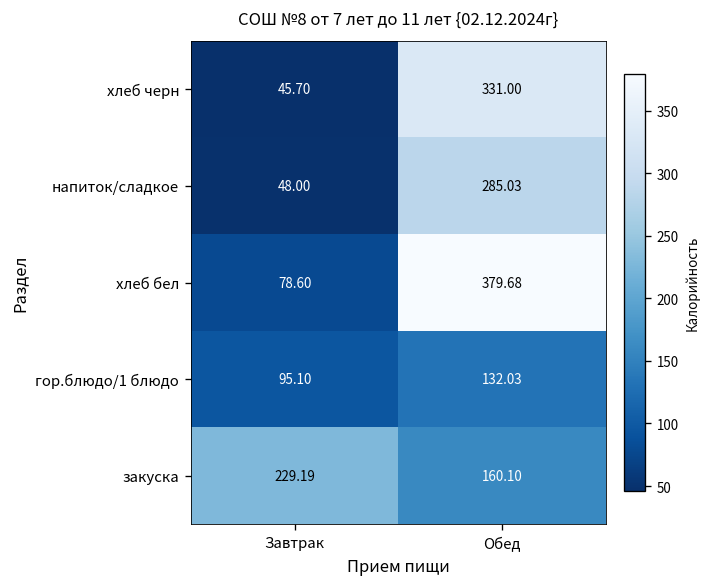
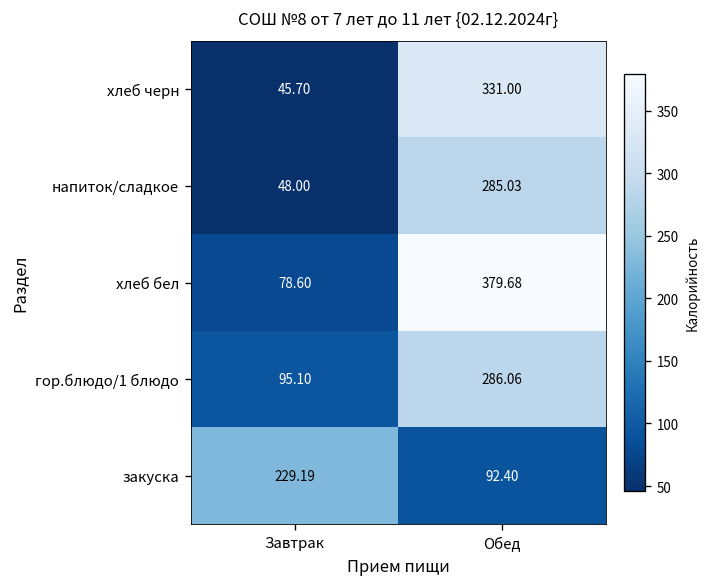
гор.блюдо/1 блюдо, Обед: 132.03 -> 286.06
закуска, Обед: 160.10 -> 92.40
